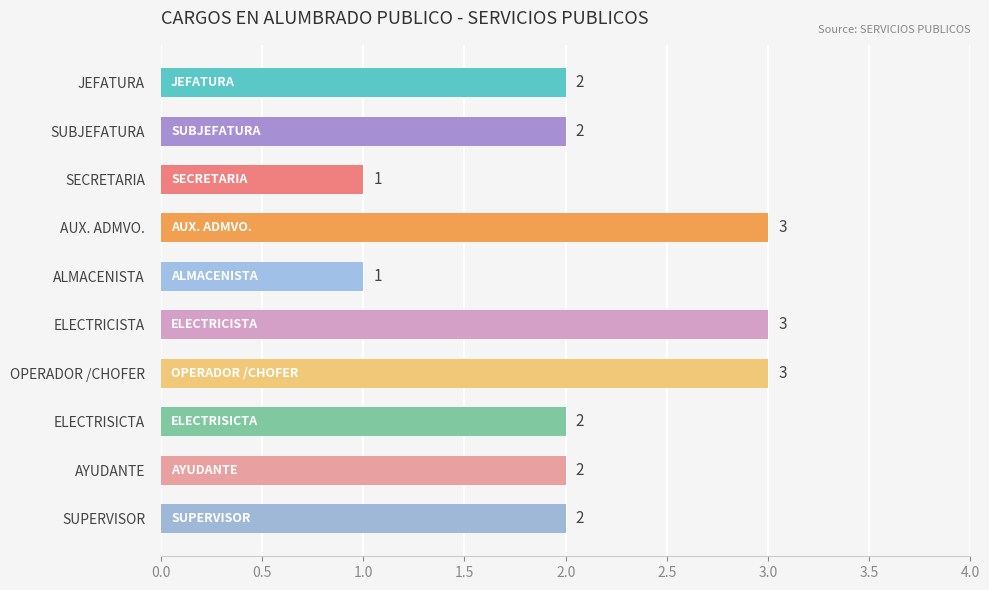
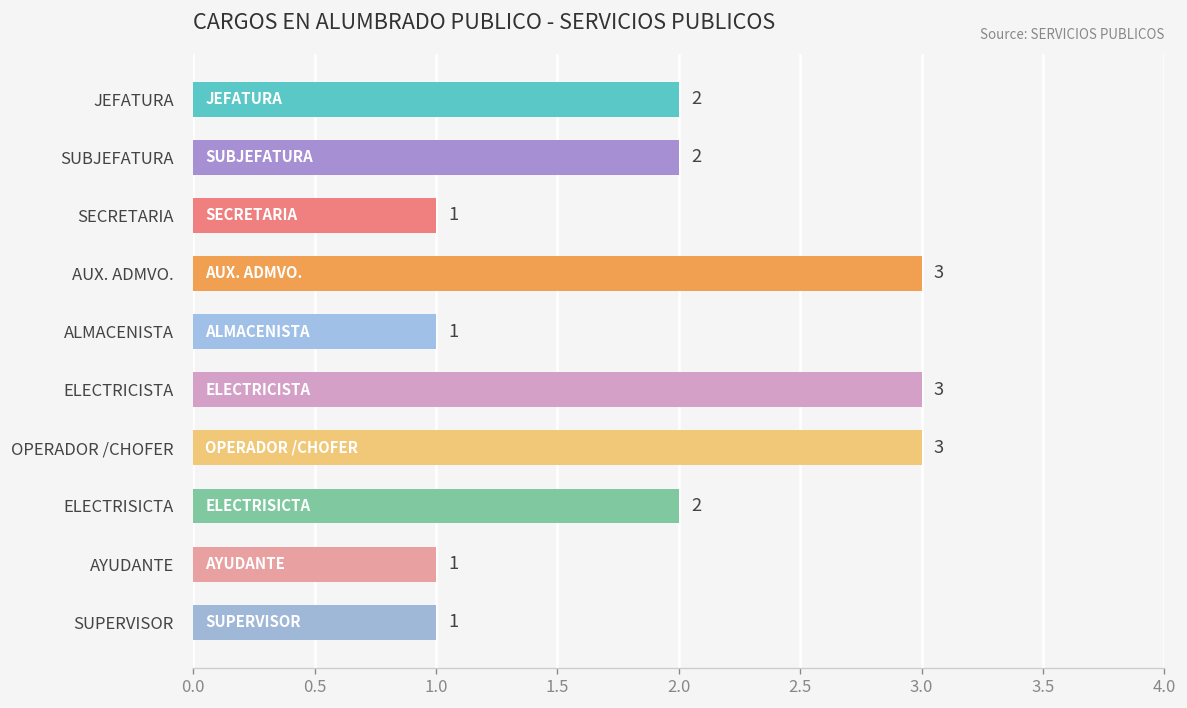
AYUDANTE: 2 -> 1
SUPERVISOR: 2 -> 1
